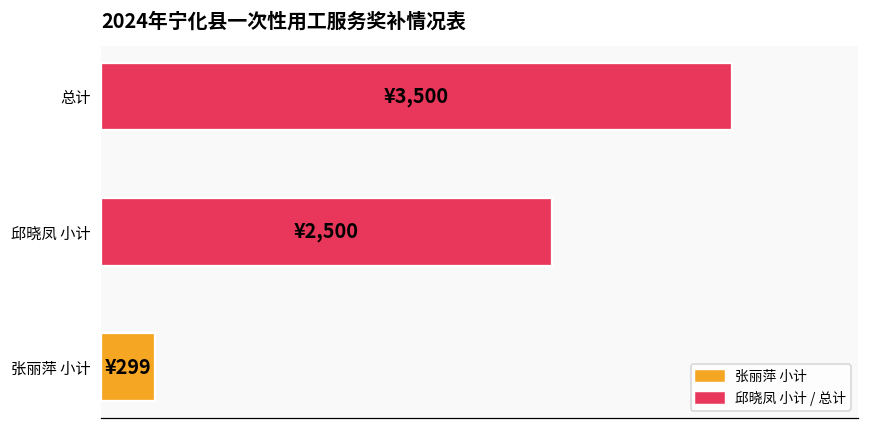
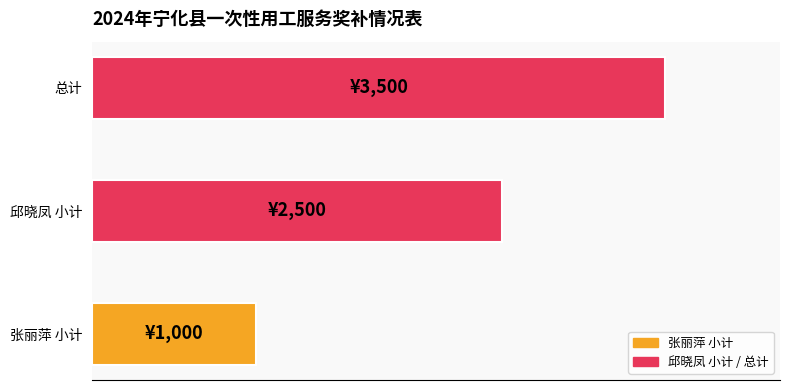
张丽萍 小计: ¥299 -> ¥1,000
